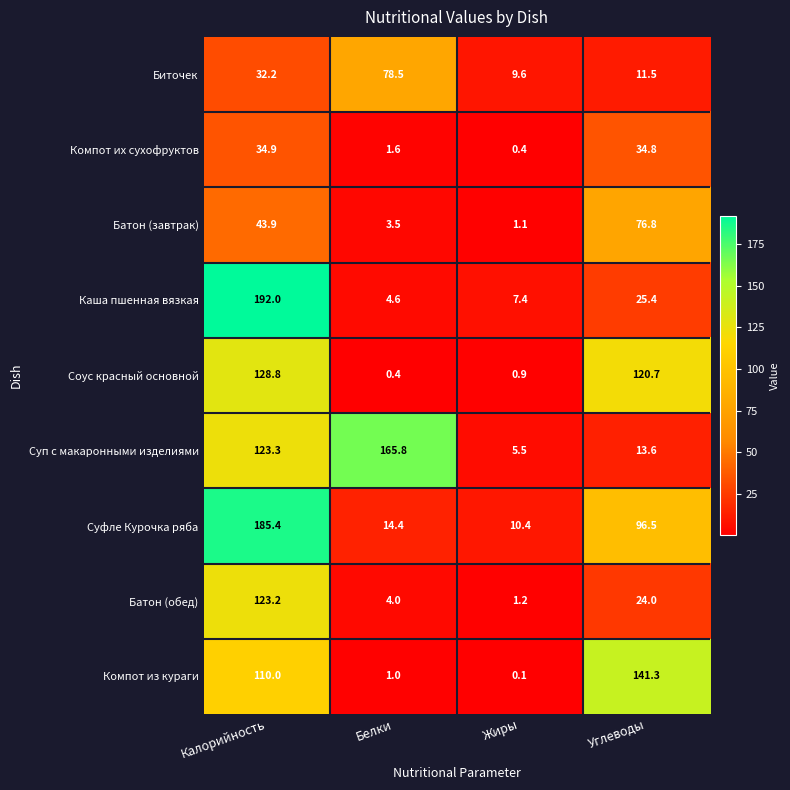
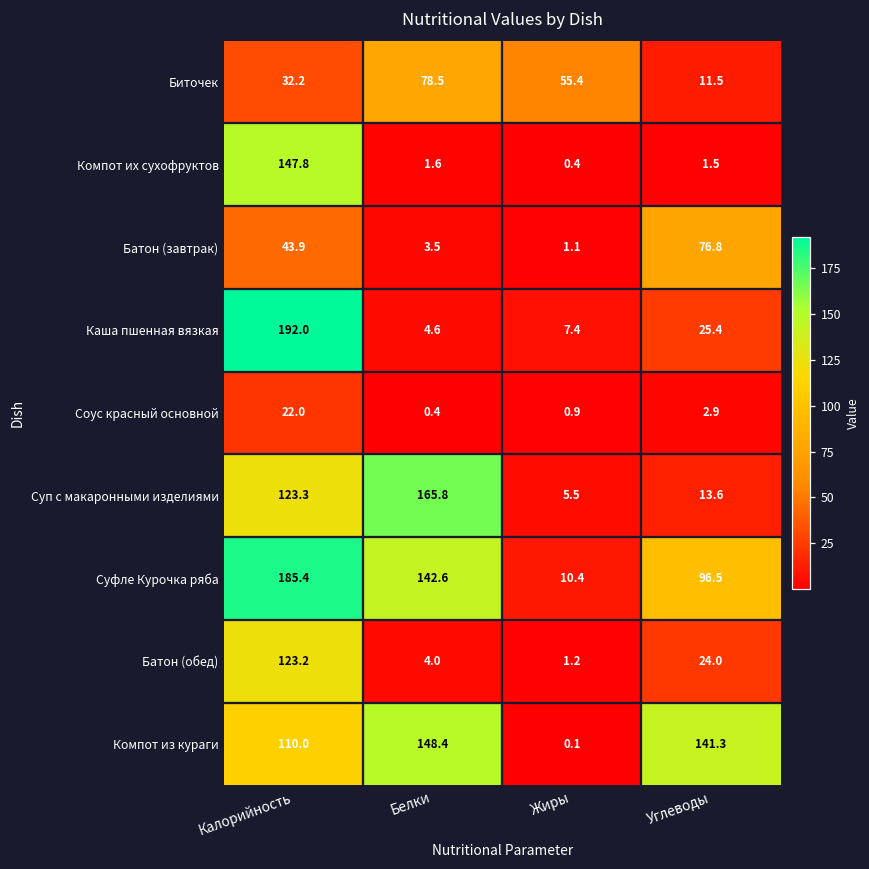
Биточек, Жиры: 9.6 -> 55.4
Компот их сухофруктов, Калорийность: 34.9 -> 147.8
Компот их сухофруктов, Углеводы: 34.8 -> 1.5
Соус красный основной, Калорийность: 128.8 -> 22.0
Соус красный основной, Углеводы: 120.7 -> 2.9
Суфле Курочка ряба, Белки: 14.4 -> 142.6
Компот из кураги, Белки: 1.0 -> 148.4
